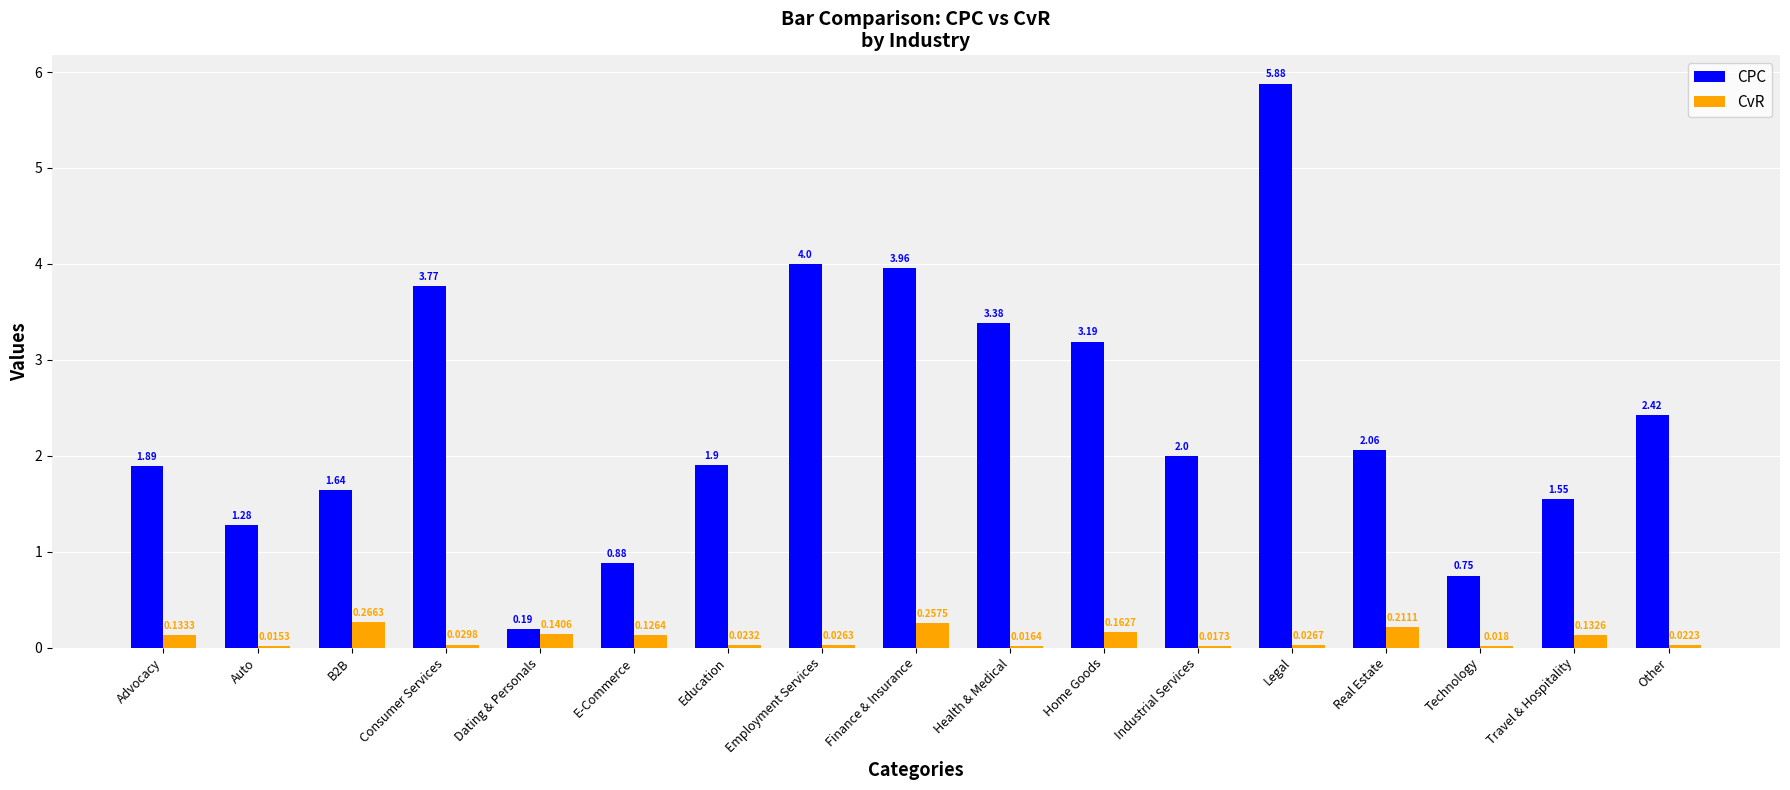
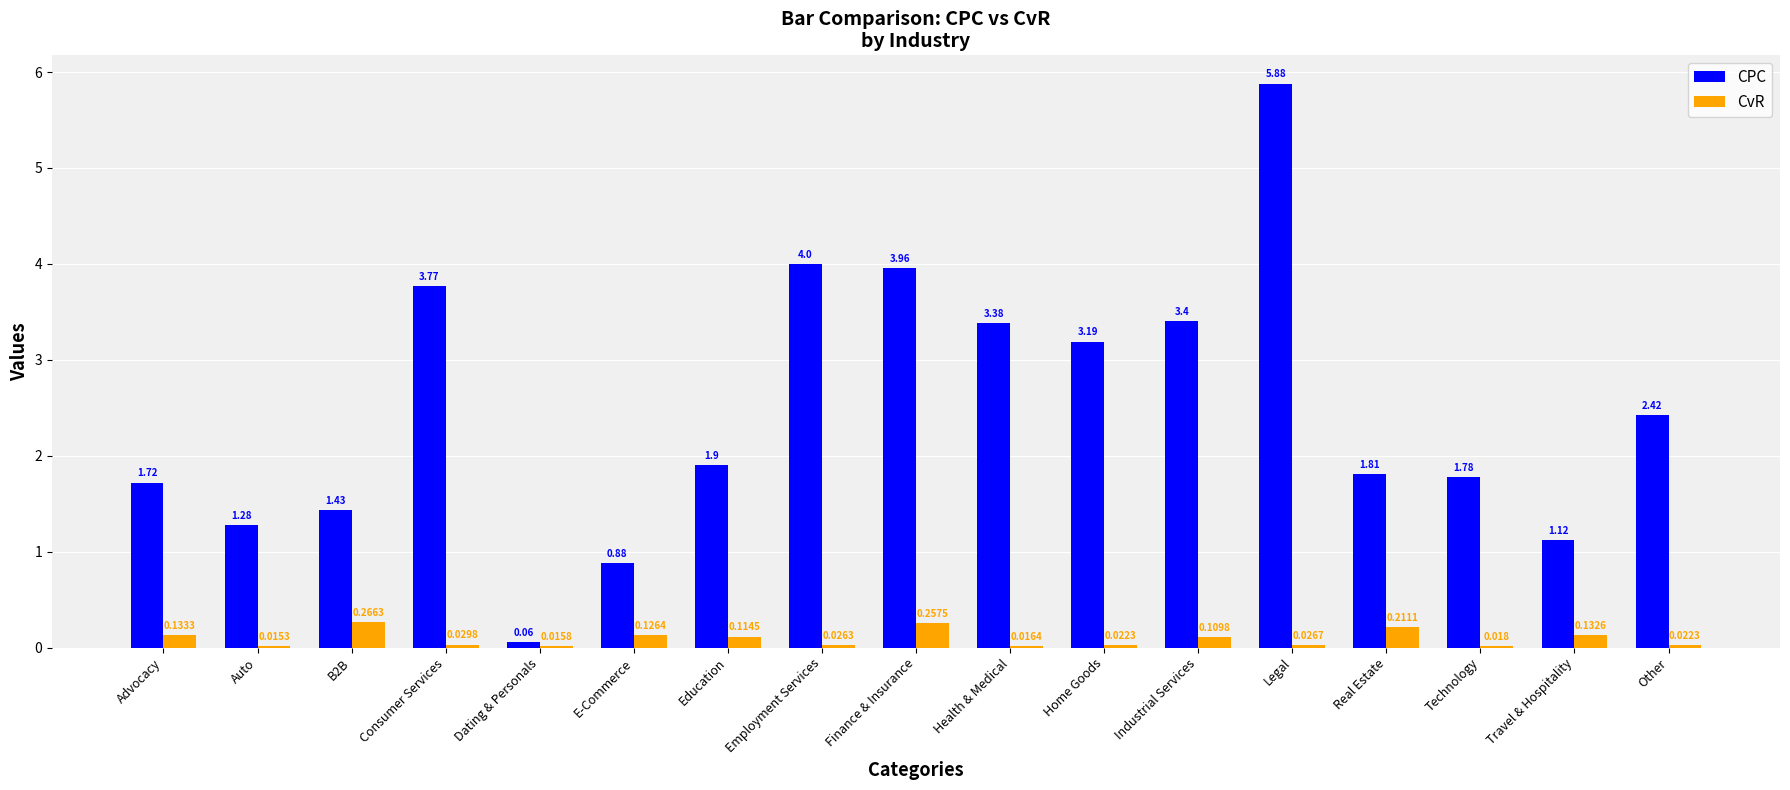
CPC, Advocacy: 1.89 -> 1.72
CPC, B2B: 1.64 -> 1.43
CPC, Dating & Personals: 0.19 -> 0.06
CvR, Dating & Personals: 0.1406 -> 0.0158
CvR, Education: 0.0232 -> 0.1145
CvR, Home Goods: 0.1627 -> 0.0223
CPC, Industrial Services: 2.0 -> 3.4
CvR, Industrial Services: 0.0173 -> 0.1098
CPC, Real Estate: 2.06 -> 1.81
CPC, Technology: 0.75 -> 1.78
CPC, Travel & Hospitality: 1.55 -> 1.12
